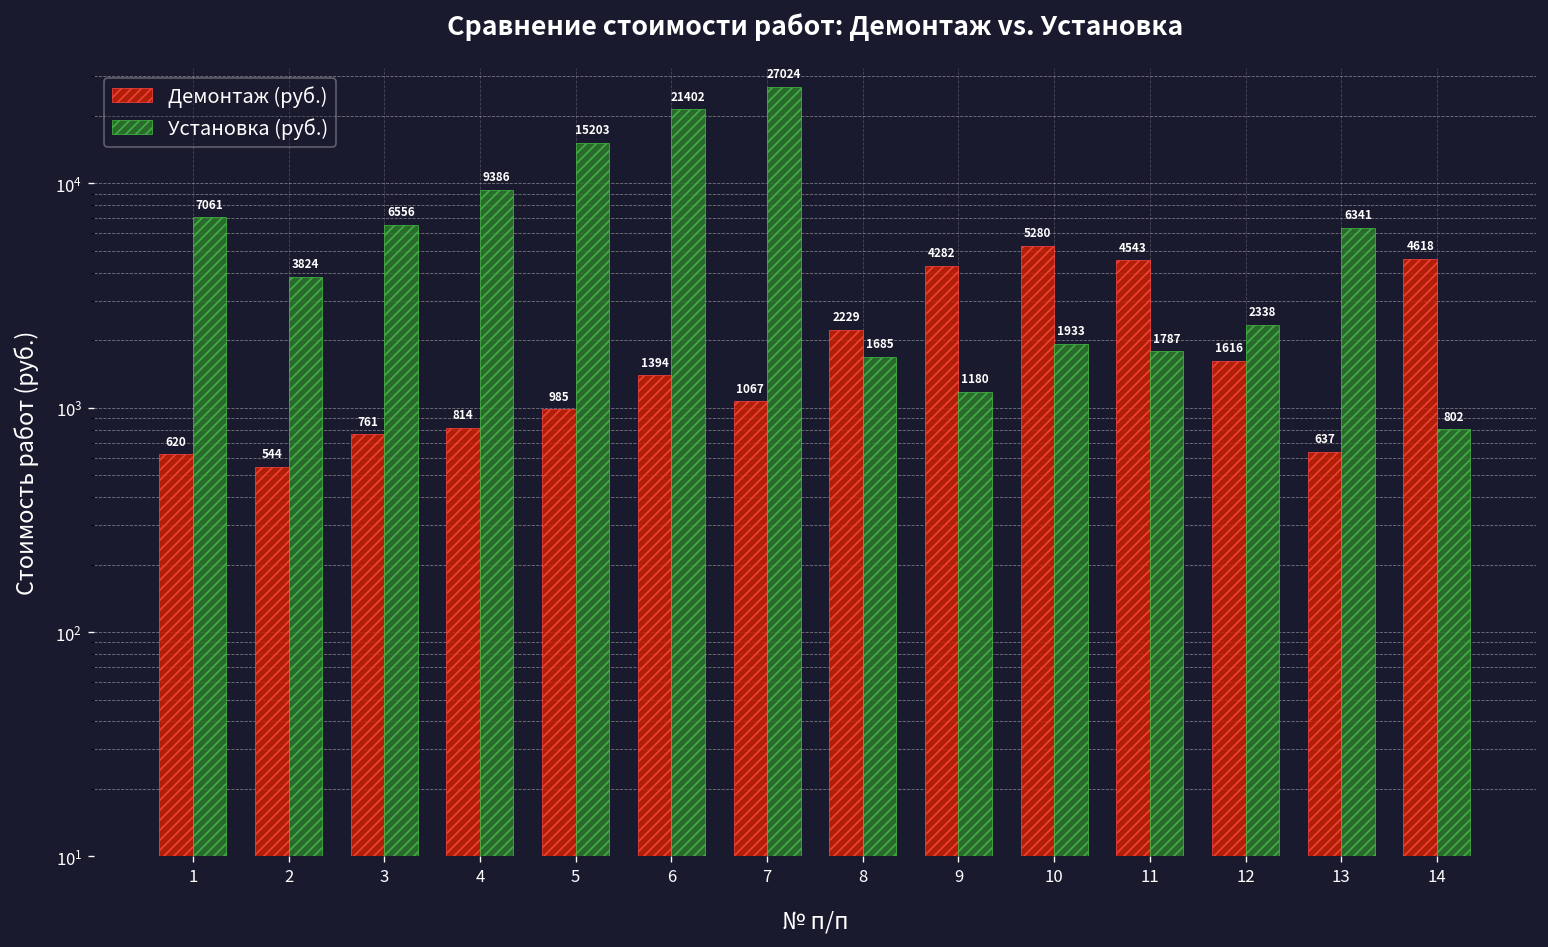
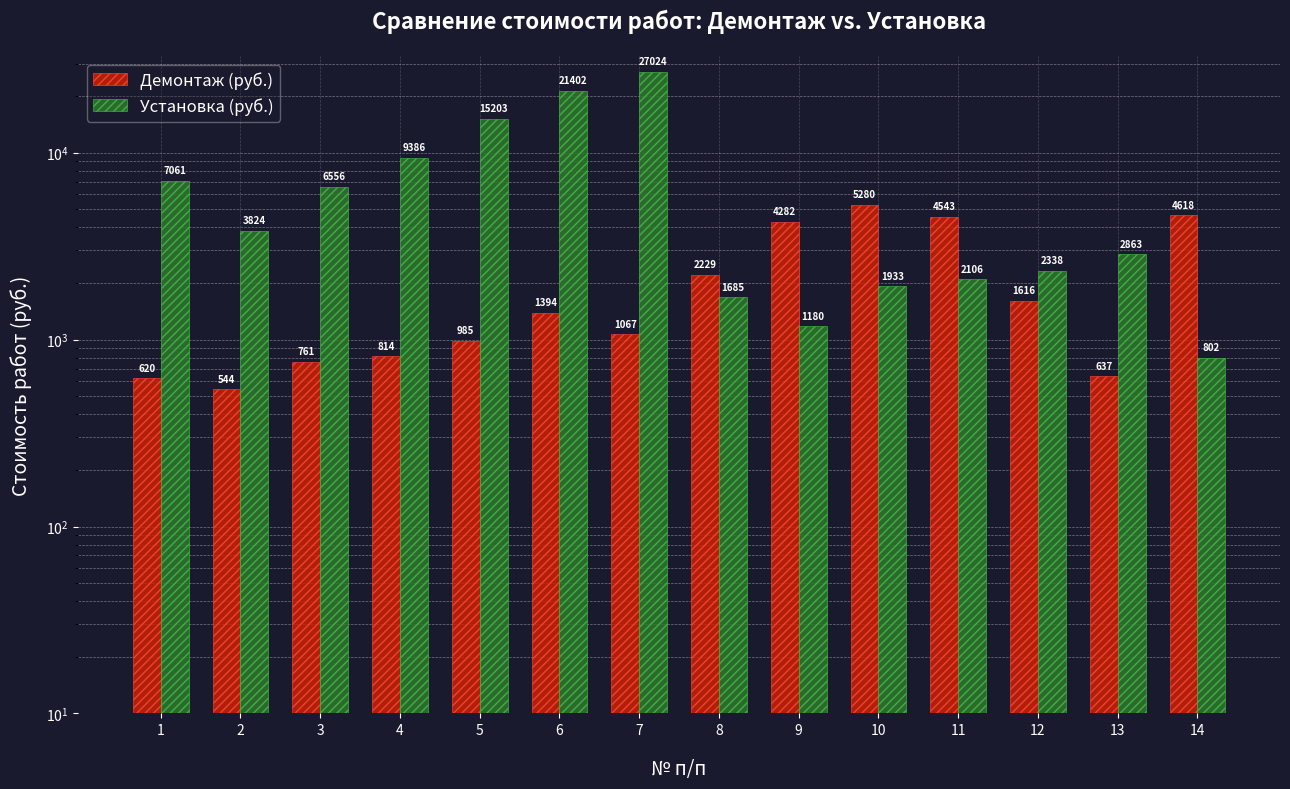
Установка (руб.), 11: 1787 -> 2106
Установка (руб.), 13: 6341 -> 2863
